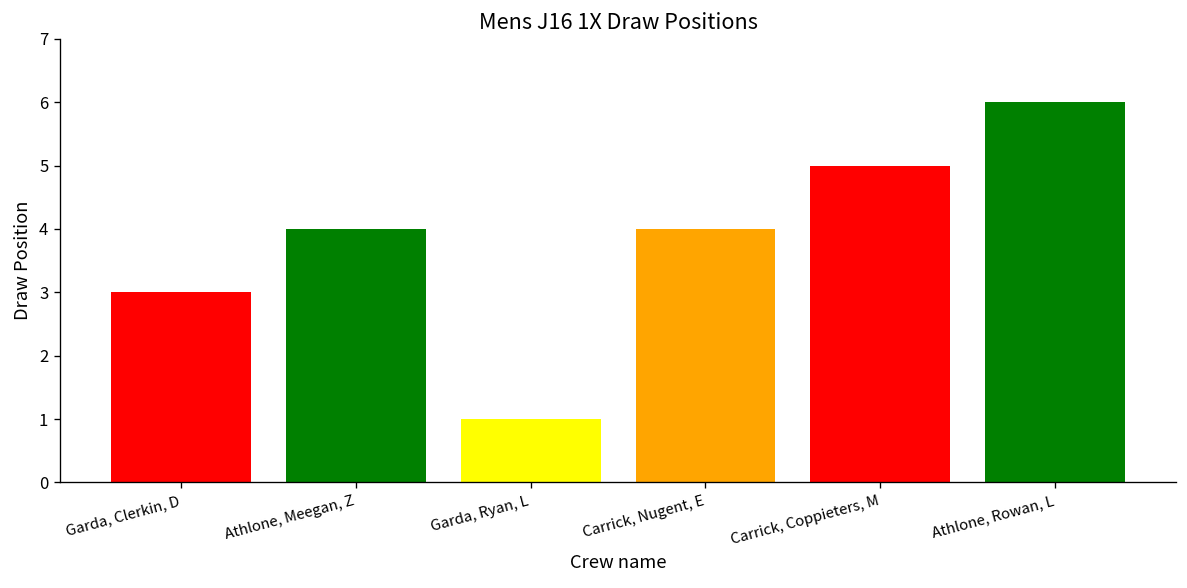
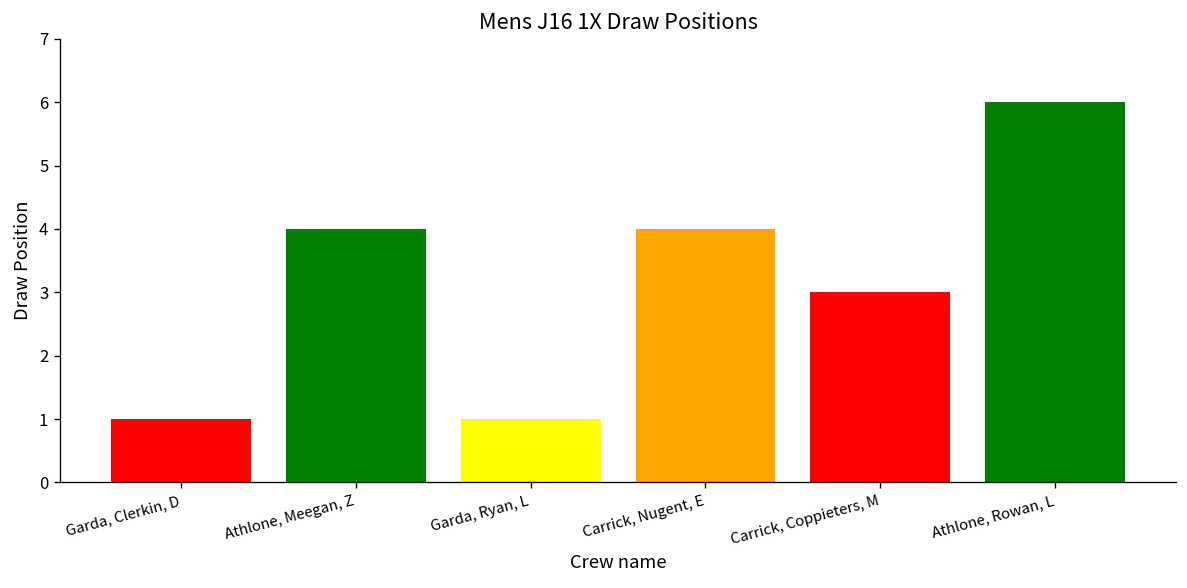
Garda, Clerkin, D: 3 -> 1
Carrick, Coppieters, M: 5 -> 3
